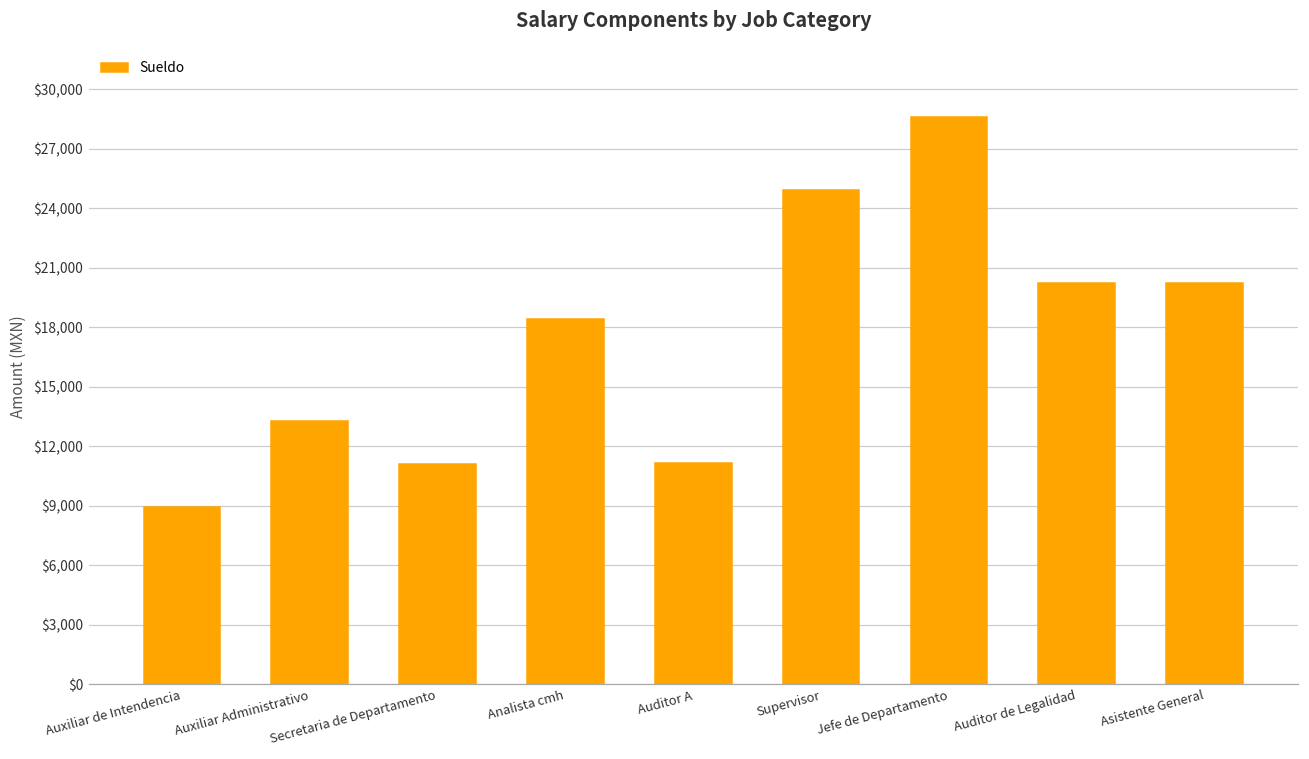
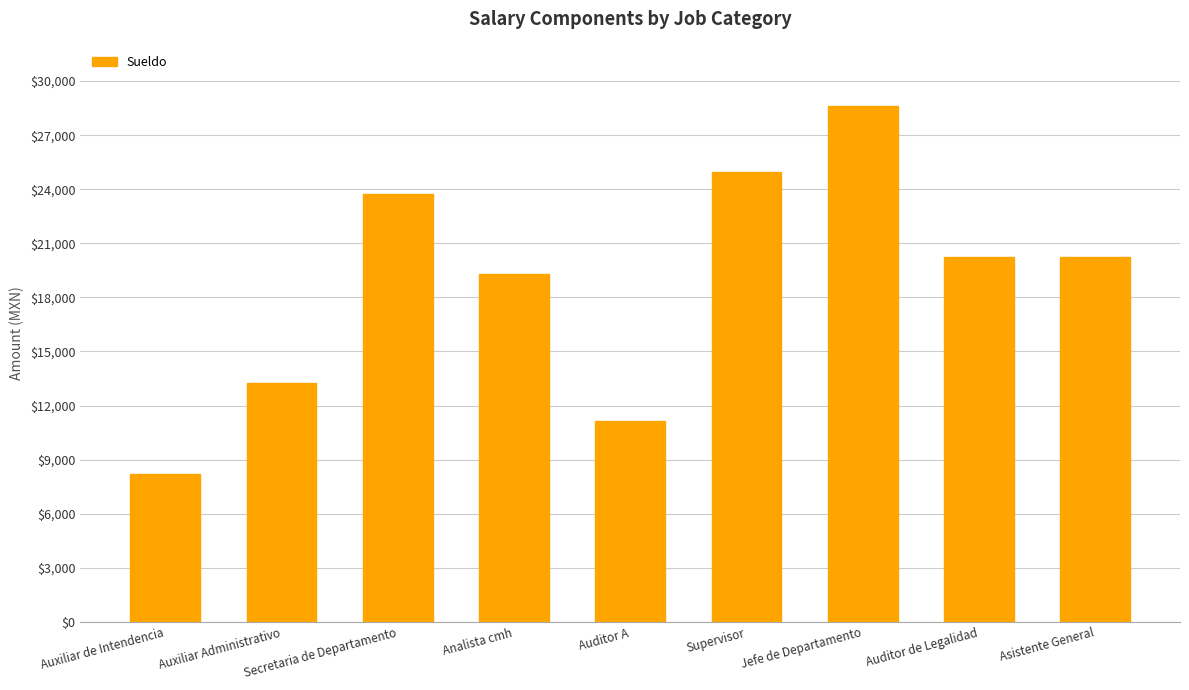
Auxiliar de Intendencia: $8,900 -> $8,200
Secretaria de Departamento: $11,100 -> $23,700
Analista cmh: $18,400 -> $19,300
